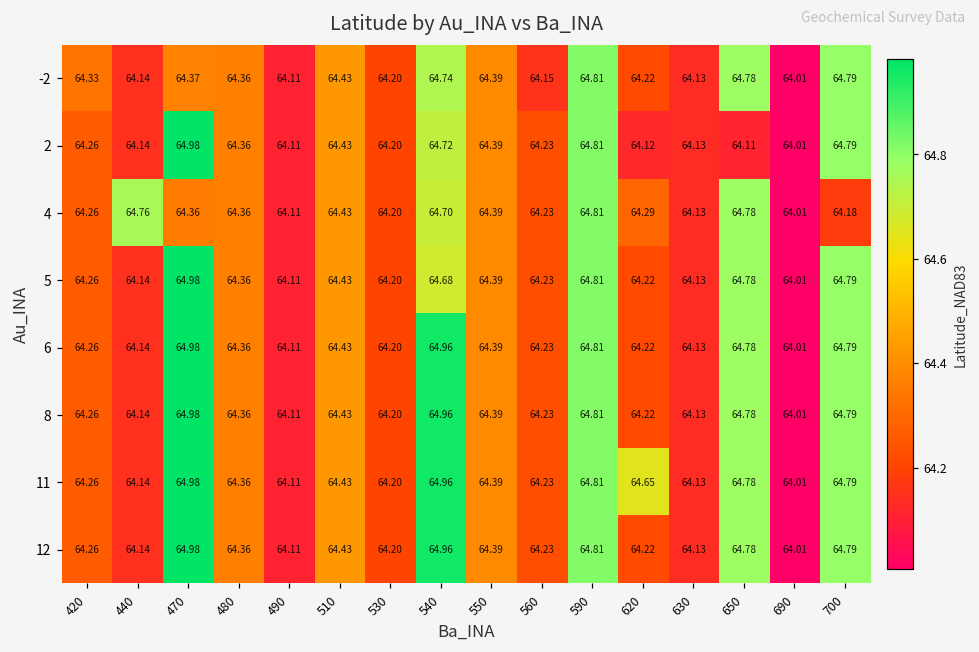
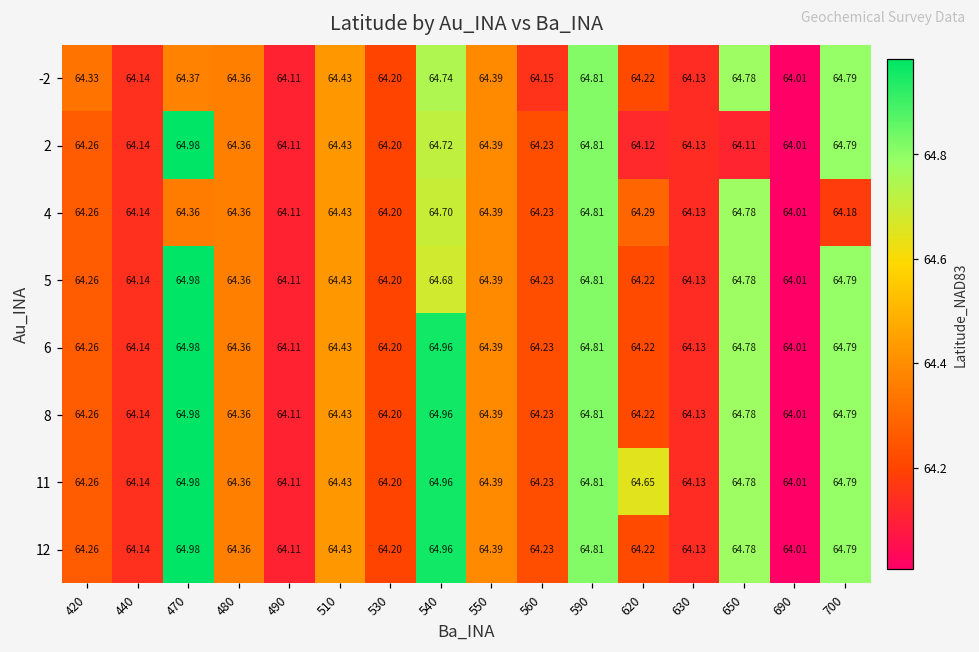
4, 440: 64.76 -> 64.14
